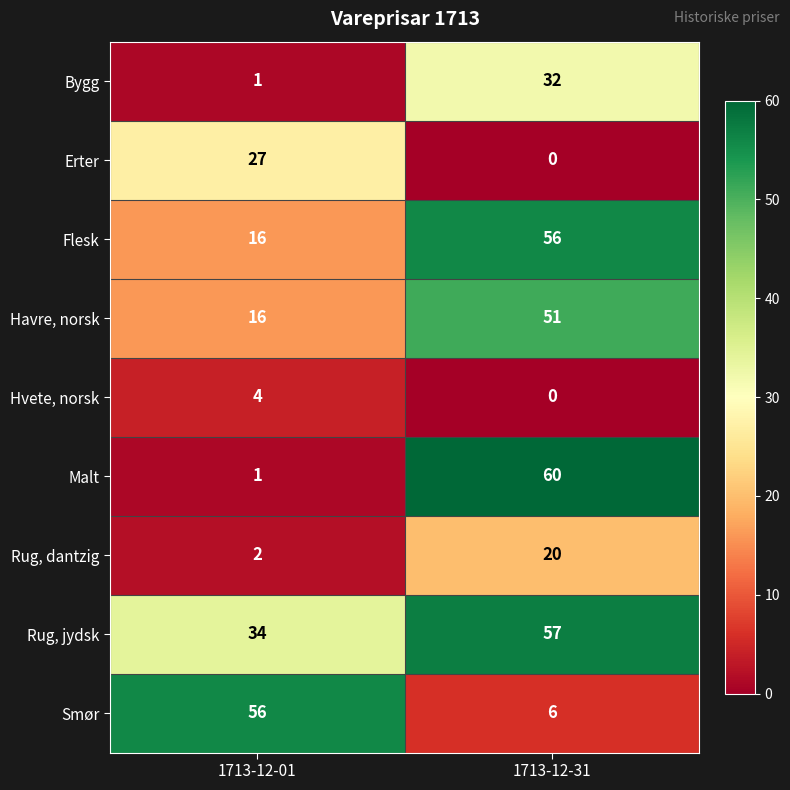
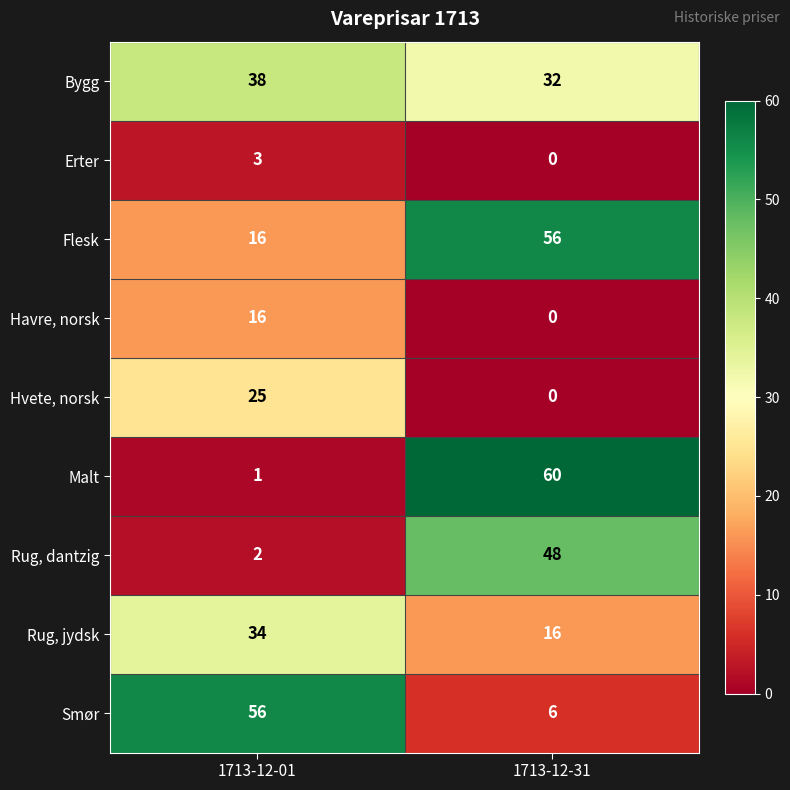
Bygg, 1713-12-01: 1 -> 38
Erter, 1713-12-01: 27 -> 3
Havre, norsk, 1713-12-31: 51 -> 0
Hvete, norsk, 1713-12-01: 4 -> 25
Rug, dantzig, 1713-12-31: 20 -> 48
Rug, jydsk, 1713-12-31: 57 -> 16
